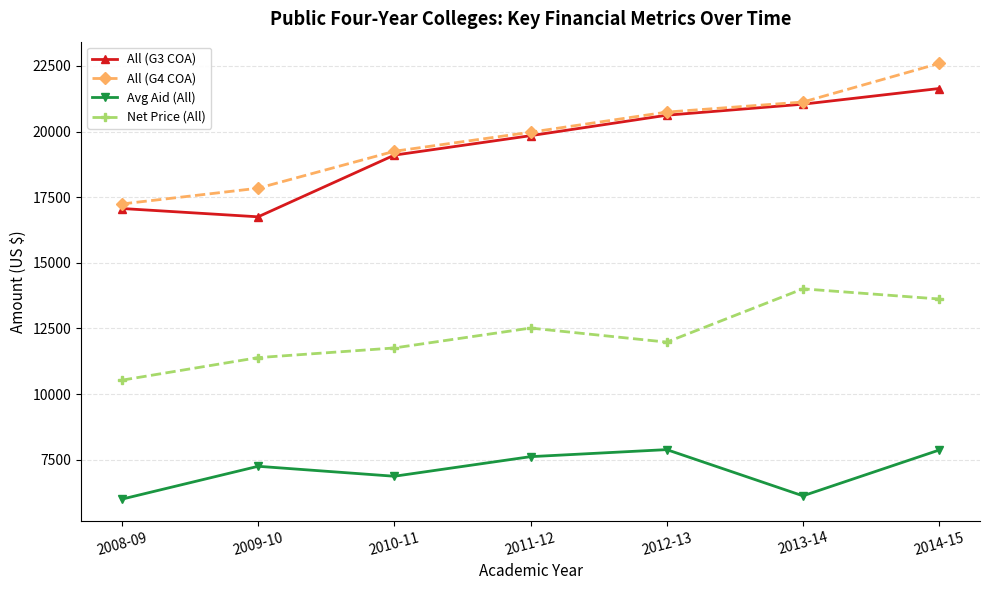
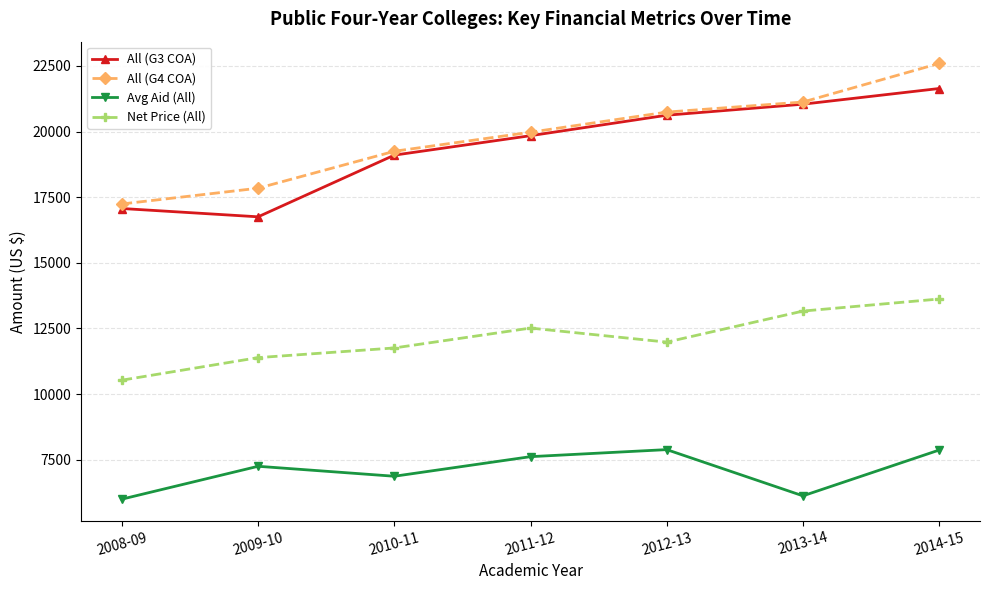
Net Price (All), 2013-14: 14000 -> 13200
